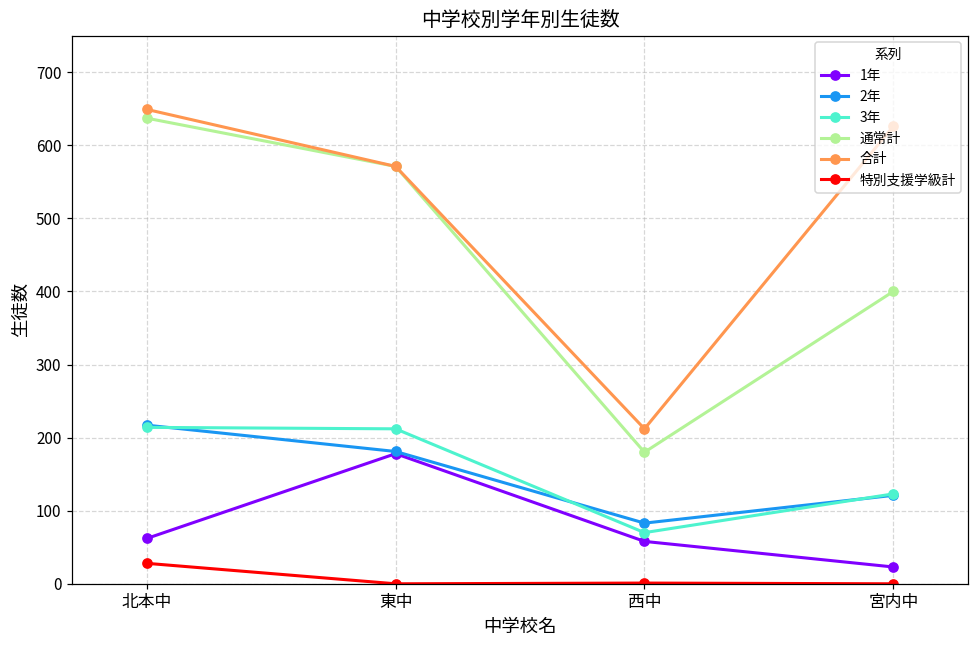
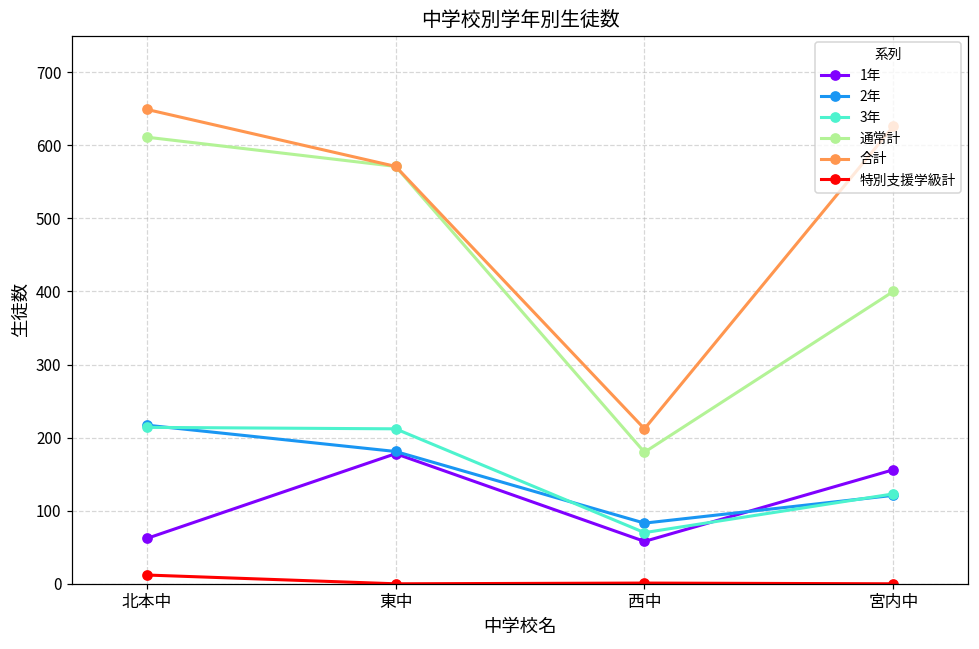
通常計, 北本中: 640 -> 610
特別支援学級計, 北本中: 30 -> 10
1年, 宮内中: 20 -> 160
